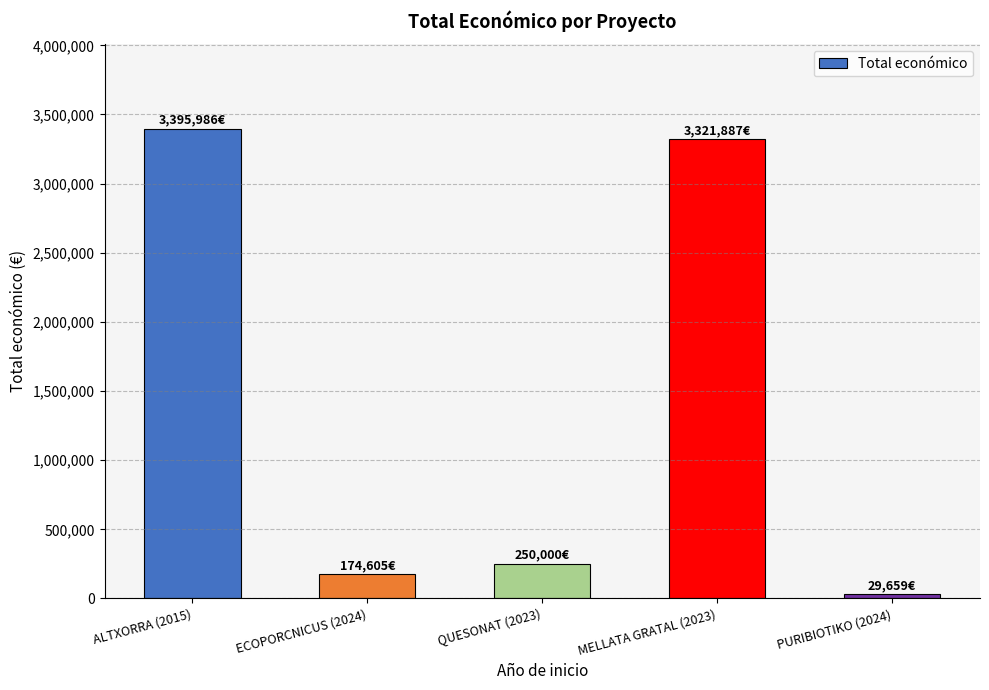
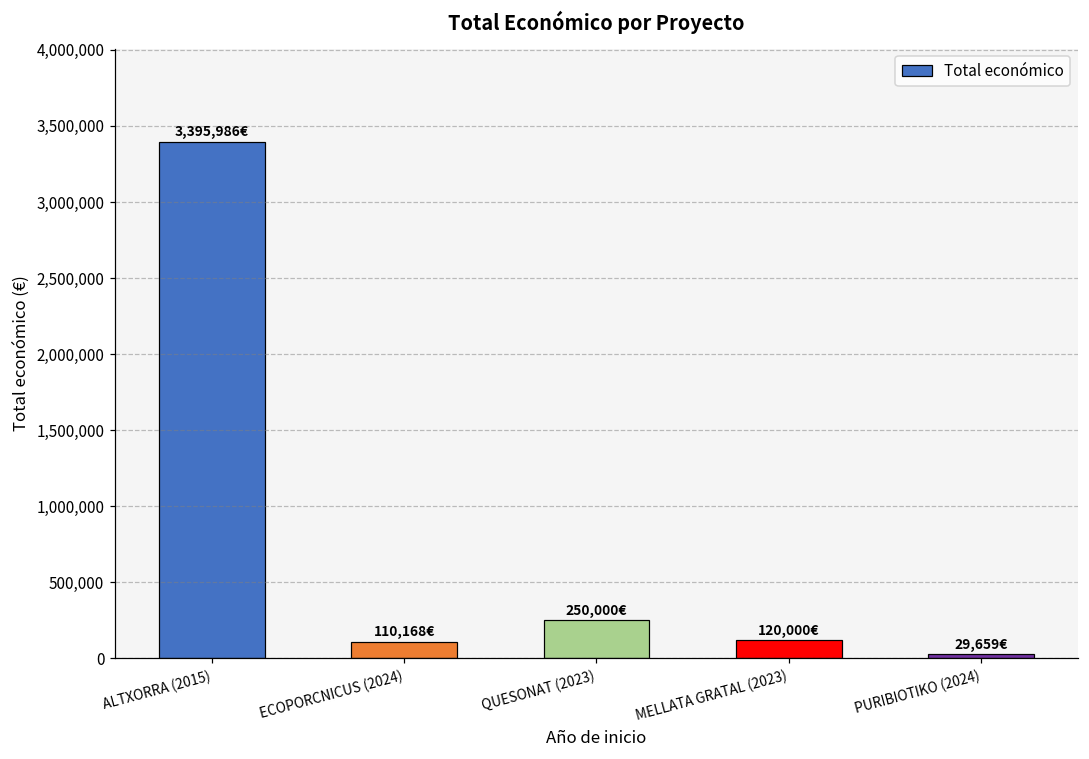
ECOPORCNICUS (2024): 174,605€ -> 110,168€
MELLATA GRATAL (2023): 3,321,887€ -> 120,000€
